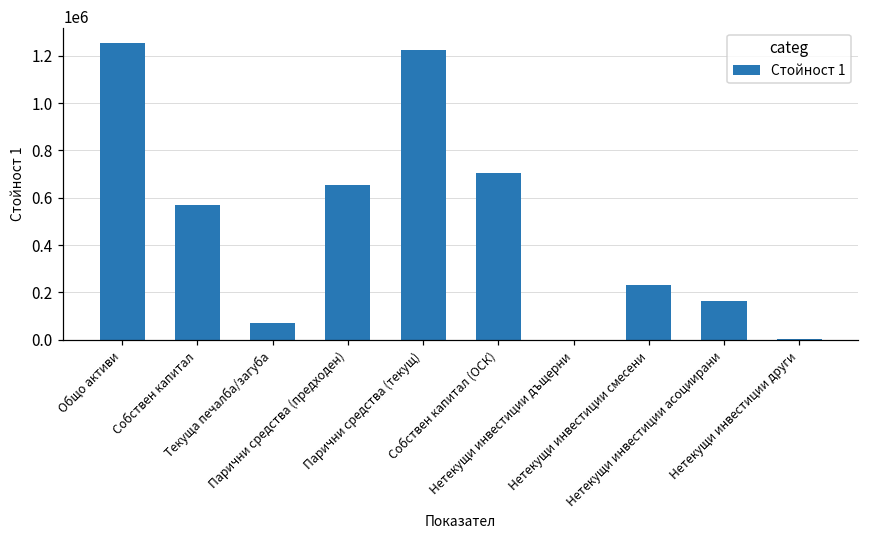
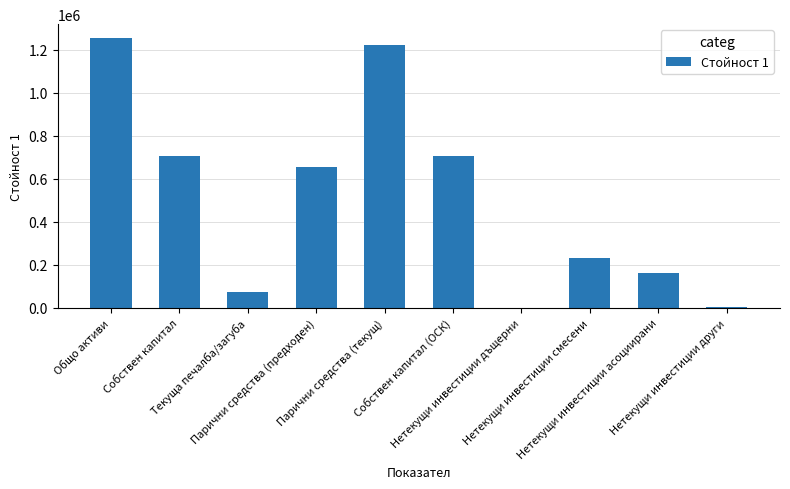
Собствен капитал: 570000 -> 710000
